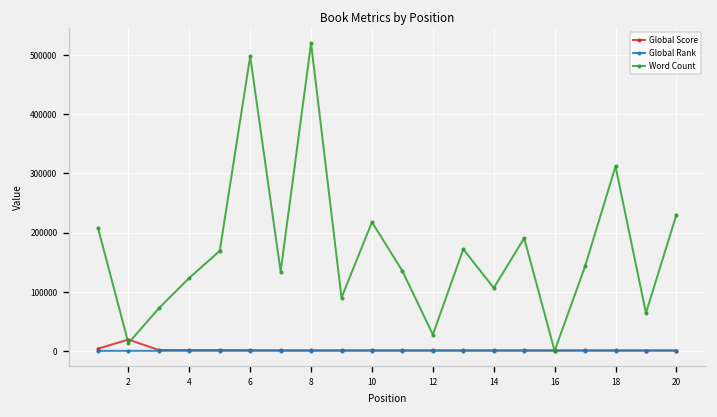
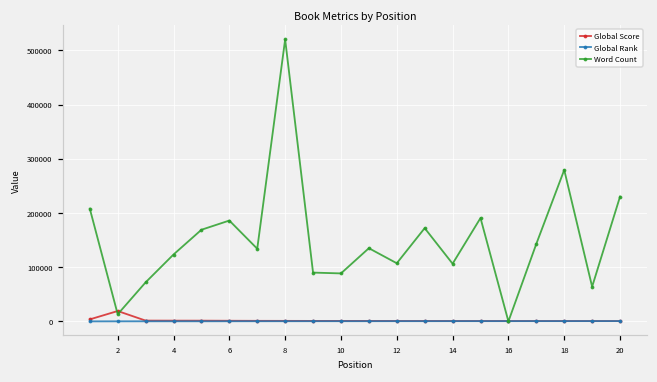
Word Count, 6: 500000 -> 190000
Word Count, 10: 220000 -> 90000
Word Count, 12: 30000 -> 110000
Word Count, 18: 310000 -> 280000
